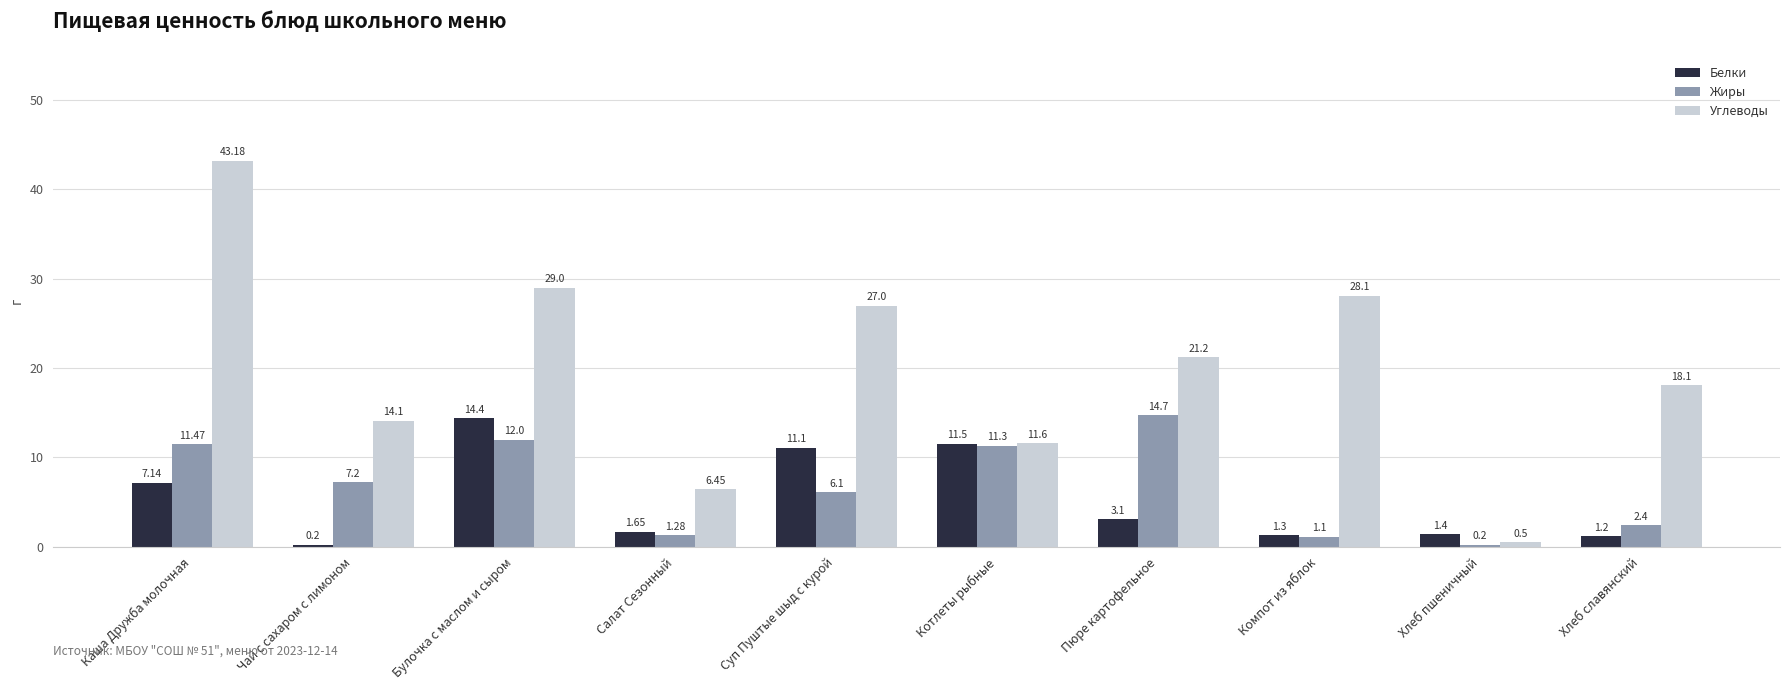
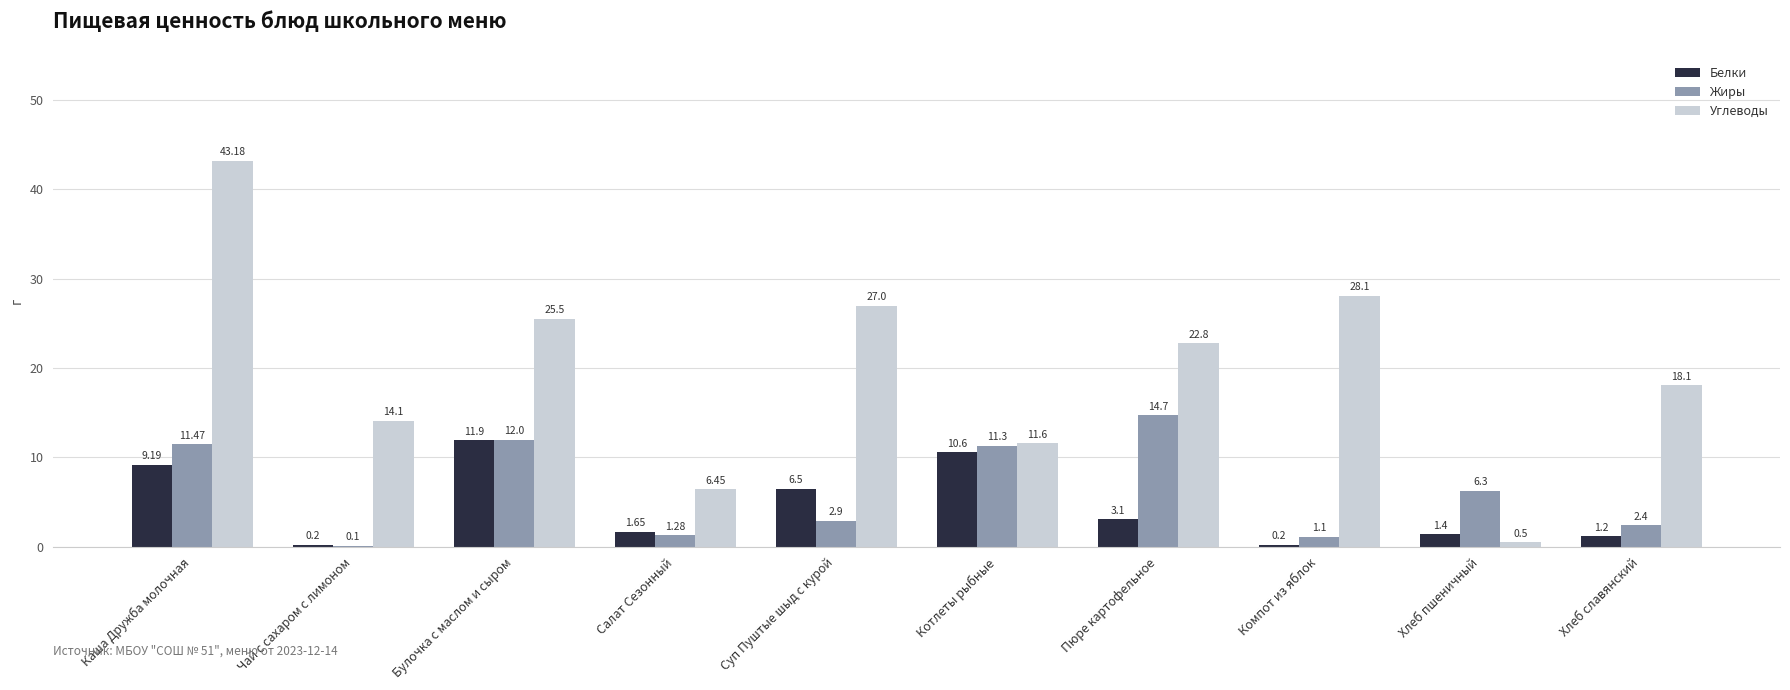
Белки, Каша Дружба молочная: 7.14 -> 9.19
Жиры, Чай с сахаром с лимоном: 7.2 -> 0.1
Белки, Булочка с маслом и сыром: 14.4 -> 11.9
Углеводы, Булочка с маслом и сыром: 29.0 -> 25.5
Белки, Суп Пуштые шыд с курой: 11.1 -> 6.5
Жиры, Суп Пуштые шыд с курой: 6.1 -> 2.9
Белки, Котлеты рыбные: 11.5 -> 10.6
Углеводы, Пюре картофельное: 21.2 -> 22.8
Белки, Компот из яблок: 1.3 -> 0.2
Жиры, Хлеб пшеничный: 0.2 -> 6.3
